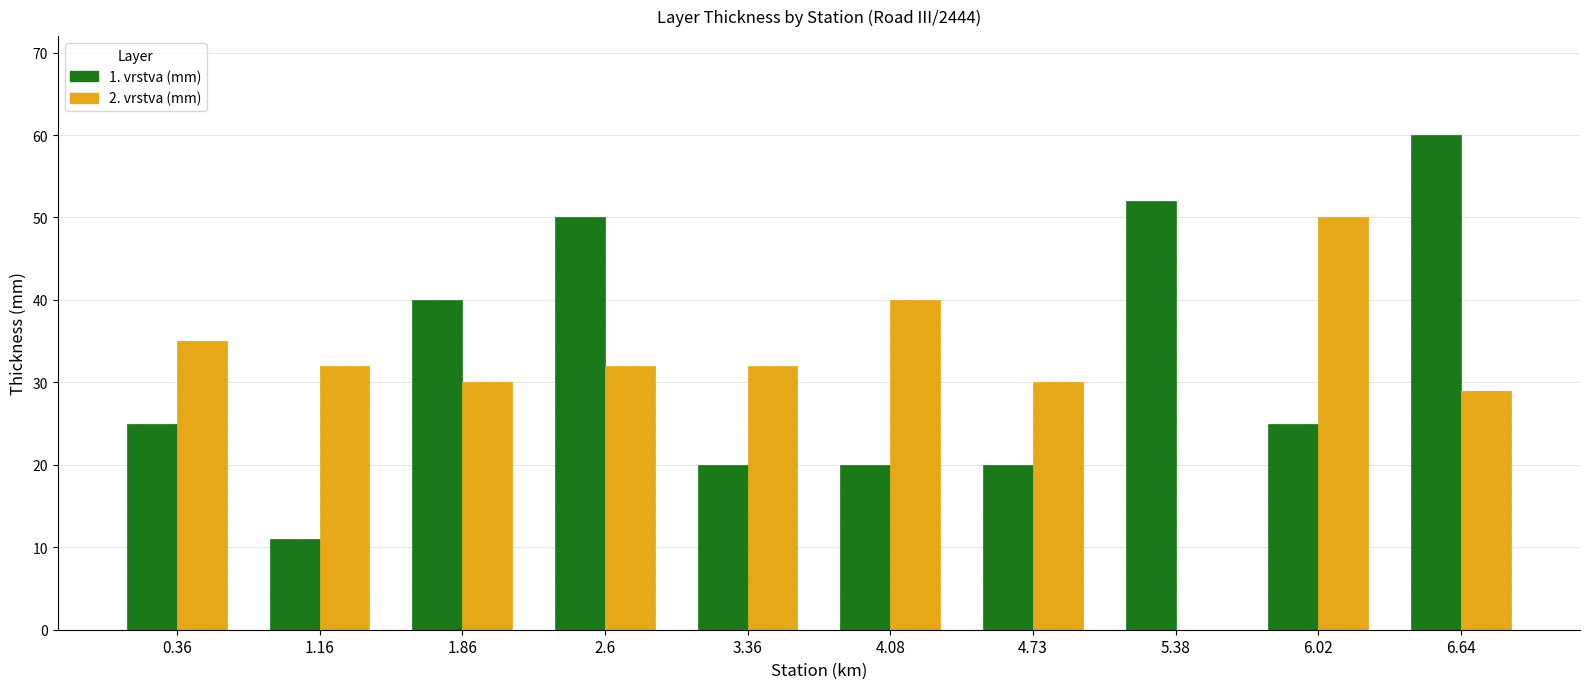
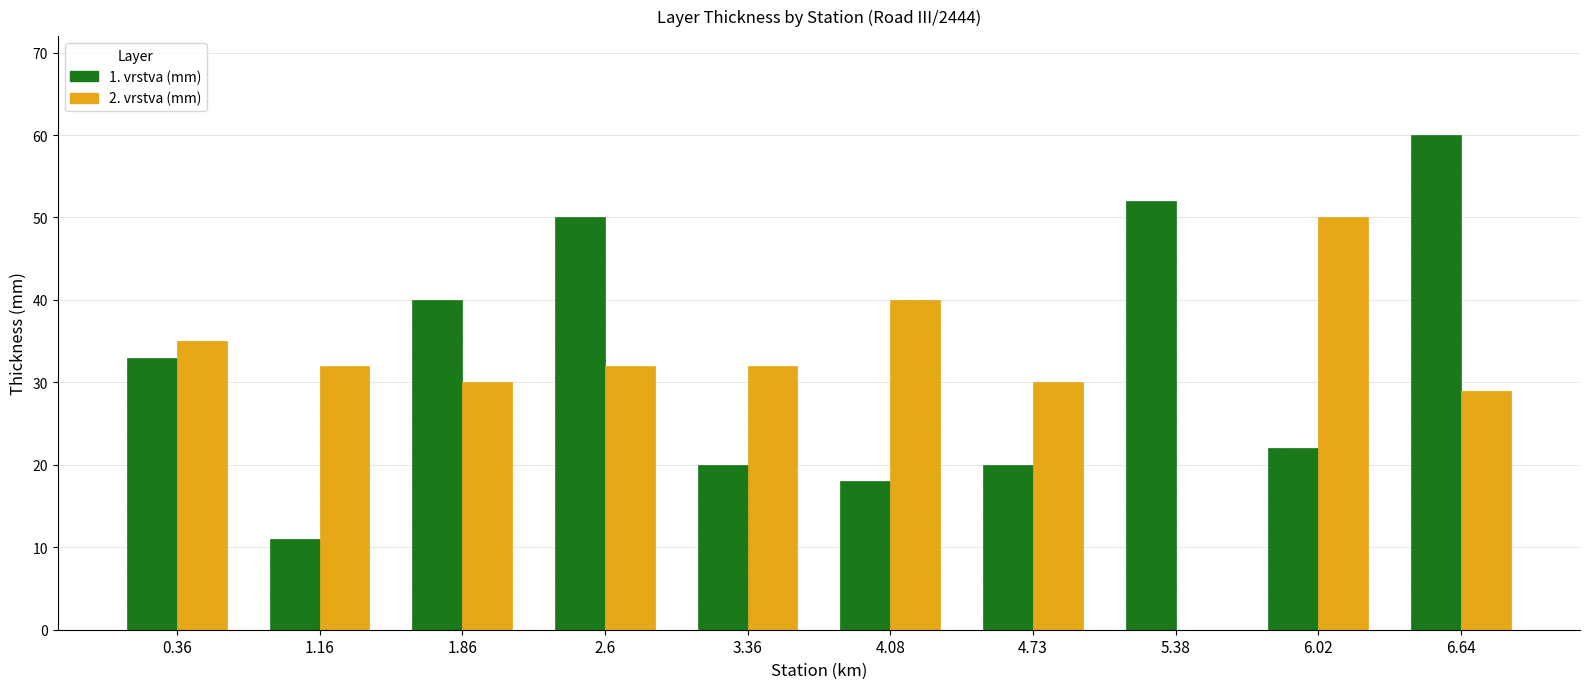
1. vrstva (mm), 0.36: 25 -> 33
1. vrstva (mm), 4.08: 20 -> 18
1. vrstva (mm), 6.02: 25 -> 22
